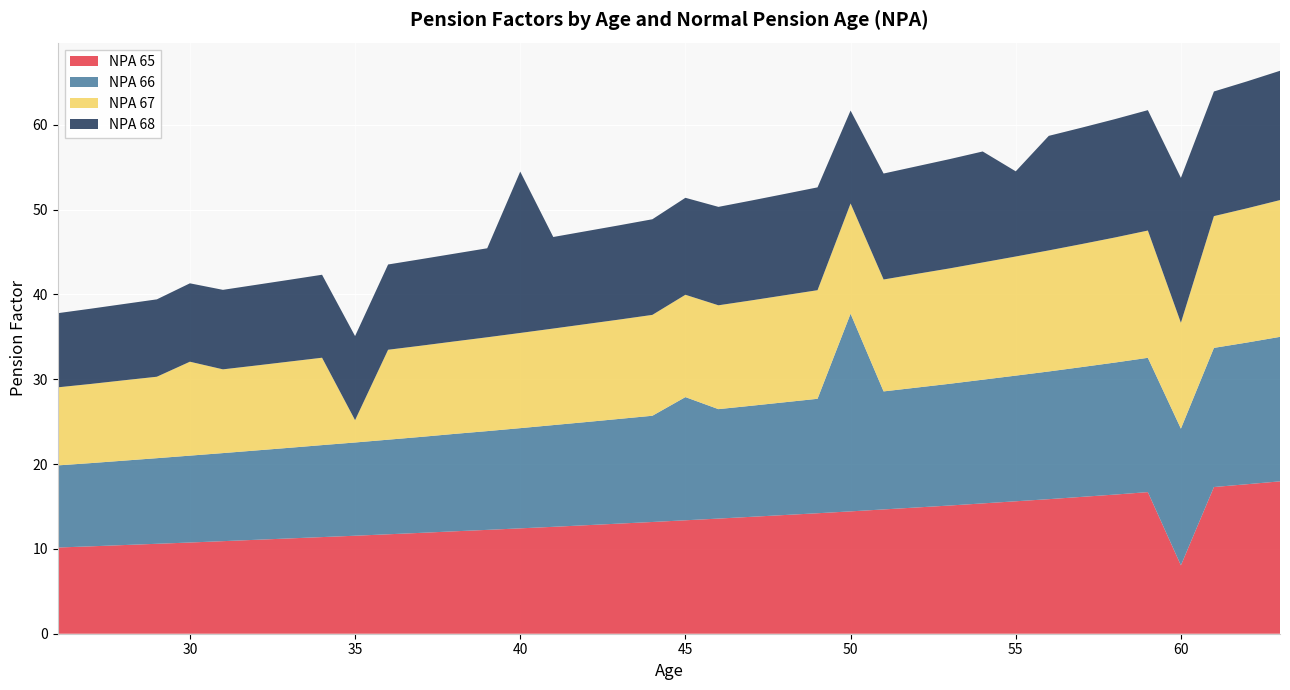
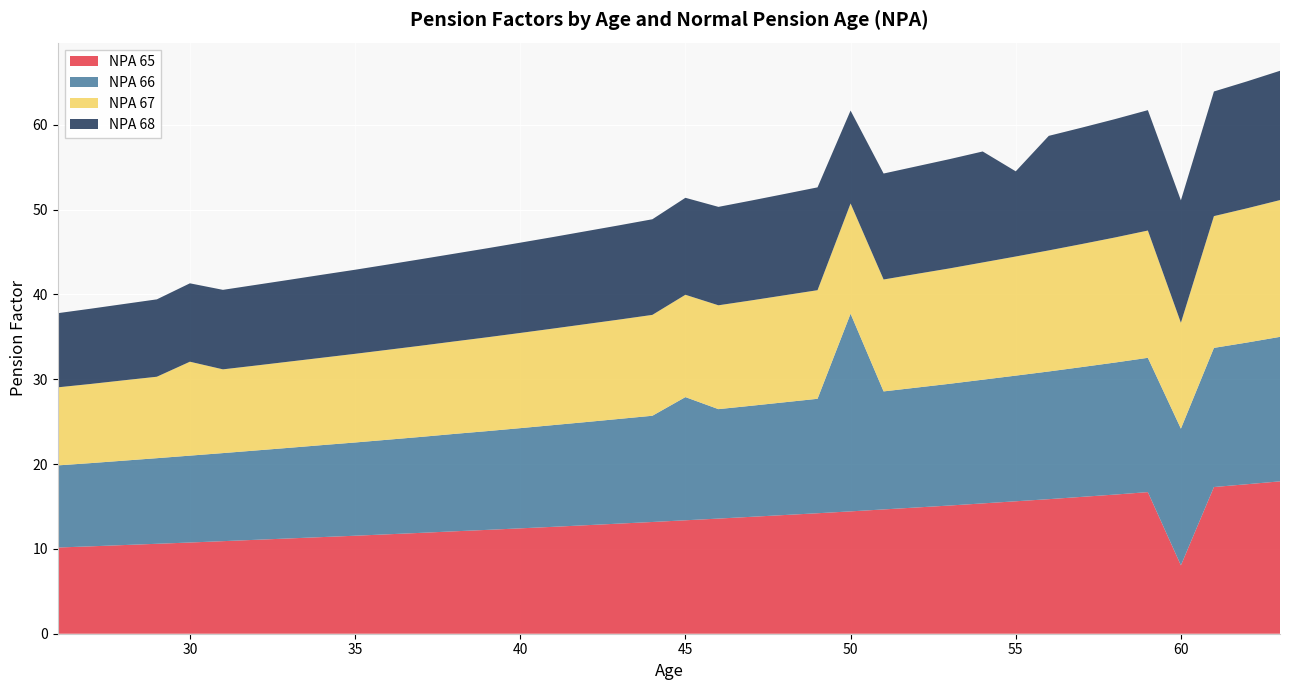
NPA 67, 35: 3 -> 10
NPA 68, 40: 19 -> 11
NPA 68, 60: 17 -> 14
